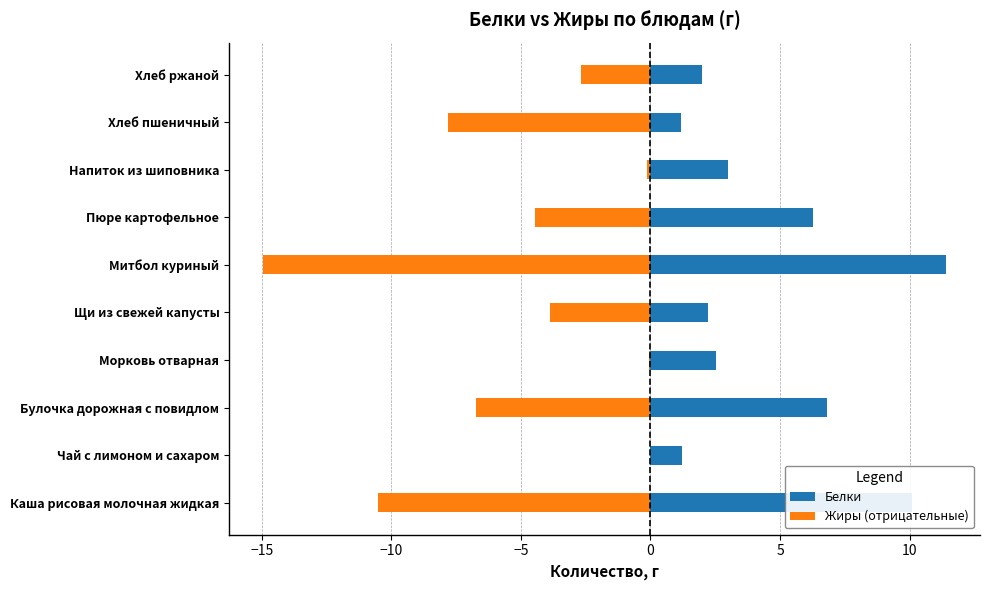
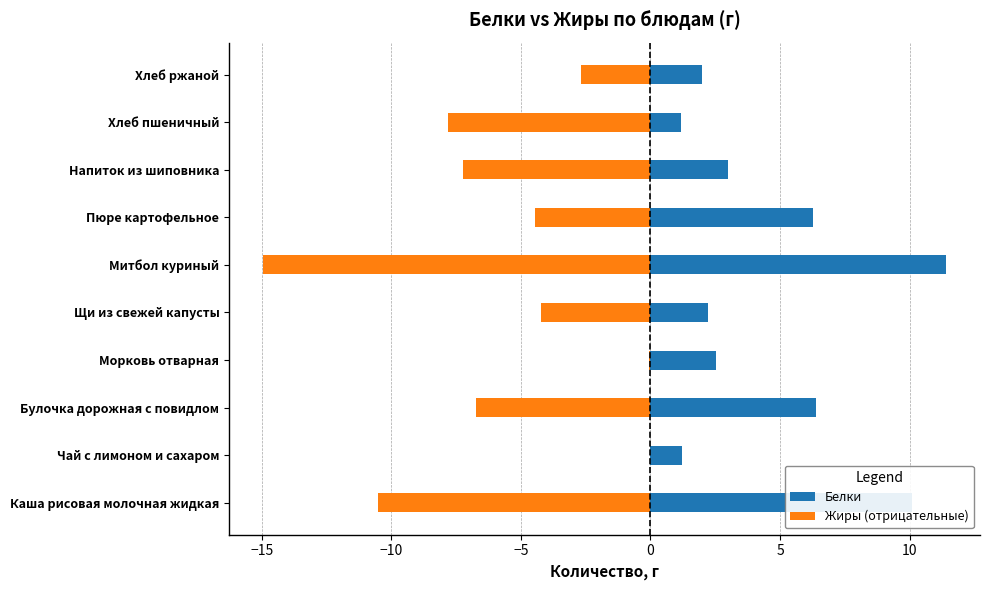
Жиры (отрицательные), Напиток из шиповника: -0.1 -> -7.2
Жиры (отрицательные), Щи из свежей капусты: -3.9 -> -4.2
Белки, Булочка дорожная с повидлом: 6.8 -> 6.4
